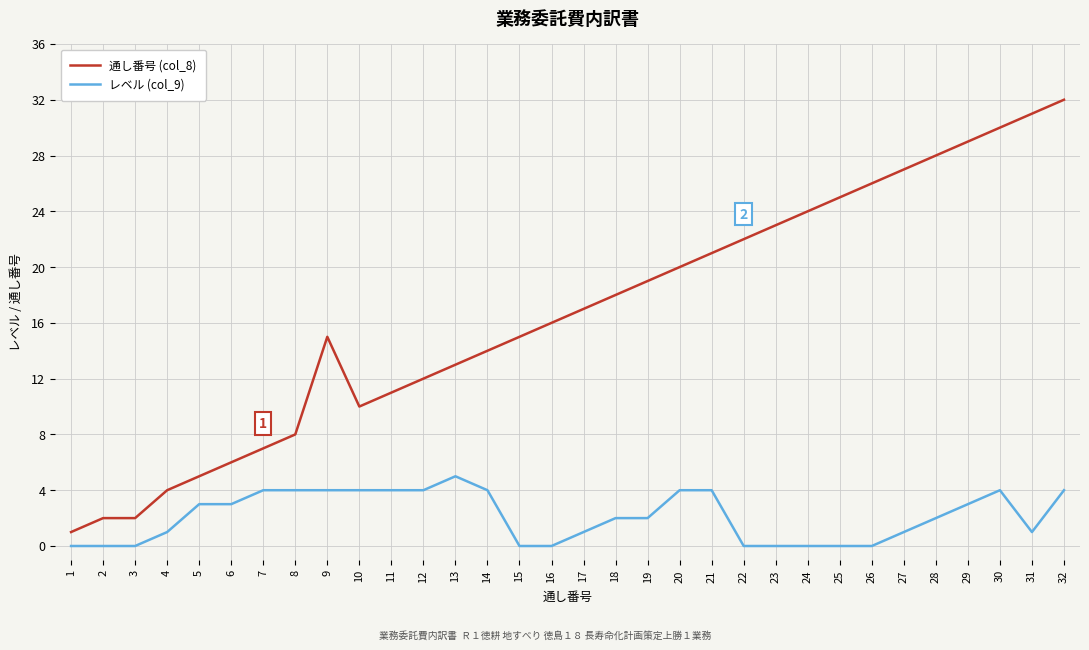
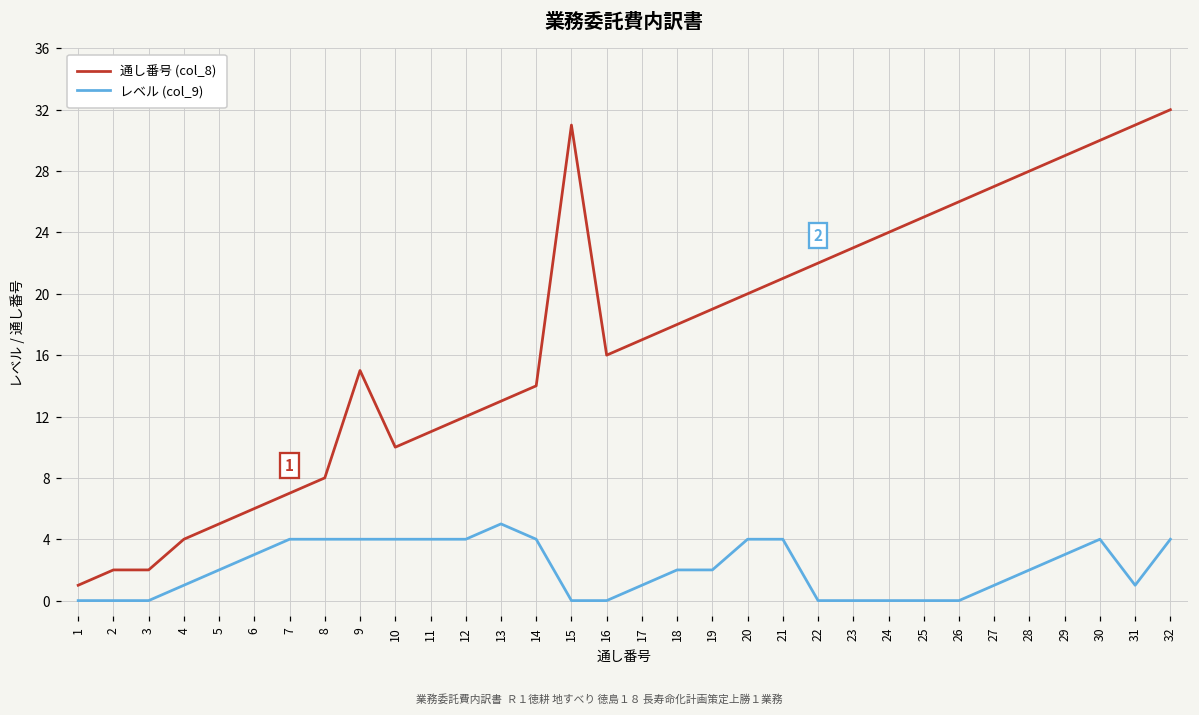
レベル (col_9), 5: 3 -> 2
通し番号 (col_8), 15: 15 -> 31
